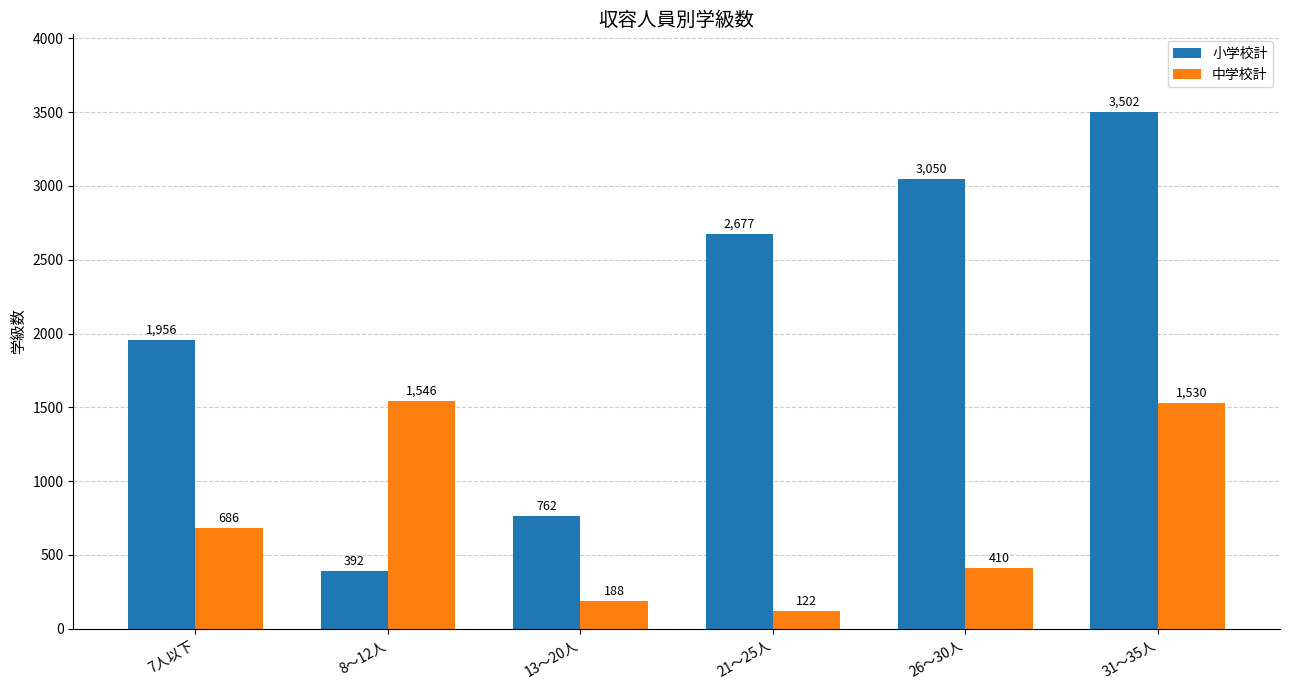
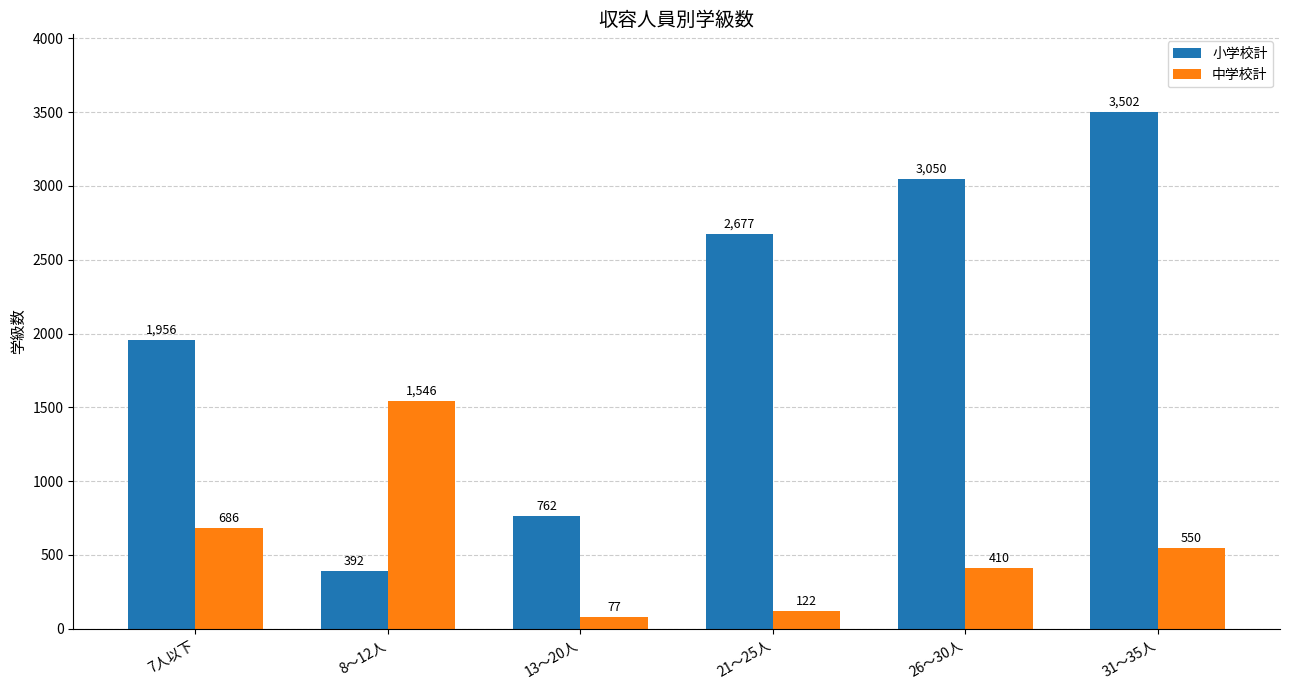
中学校計, 13～20人: 188 -> 77
中学校計, 31～35人: 1,530 -> 550
